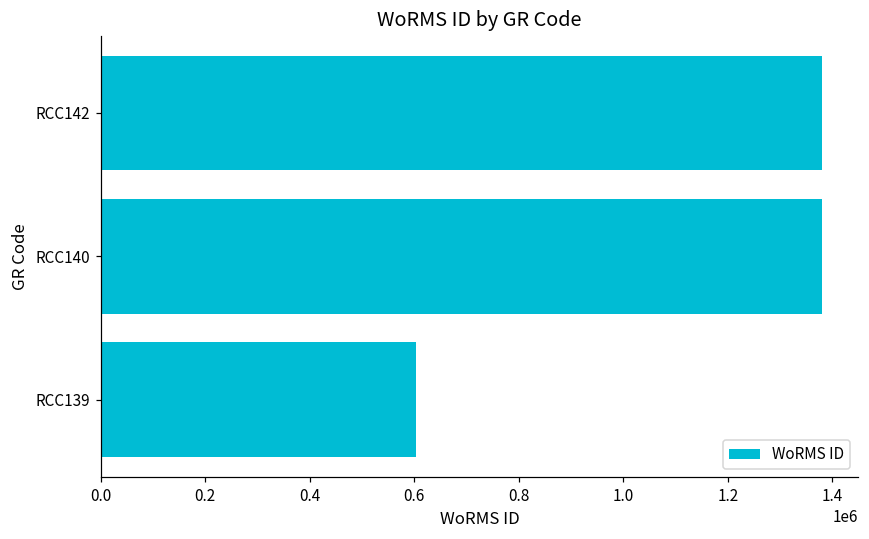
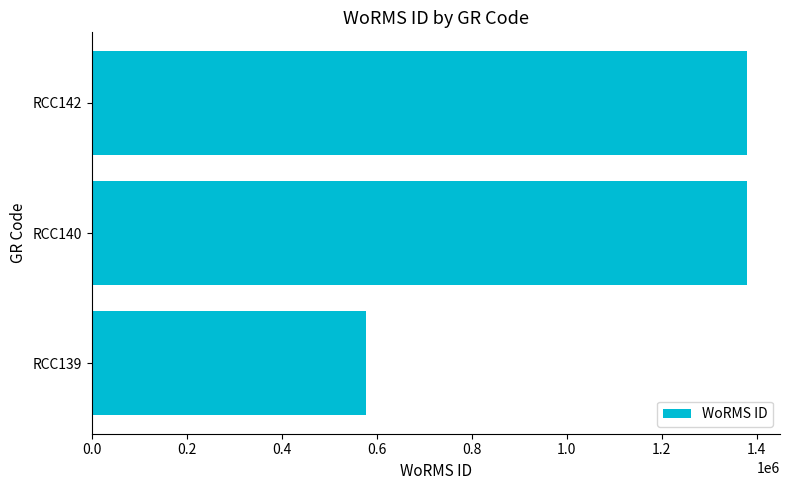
RCC139: 600000 -> 580000
